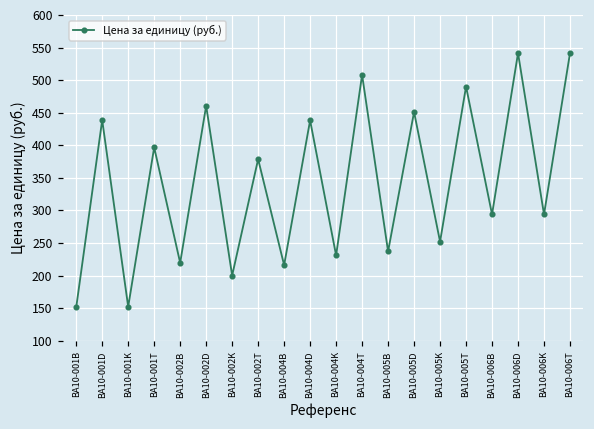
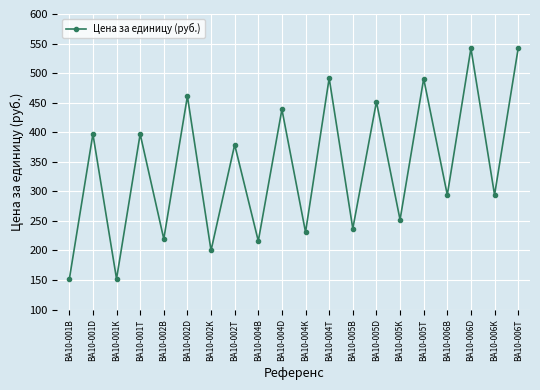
BA10-001D: 440 -> 400
BA10-004T: 510 -> 490
